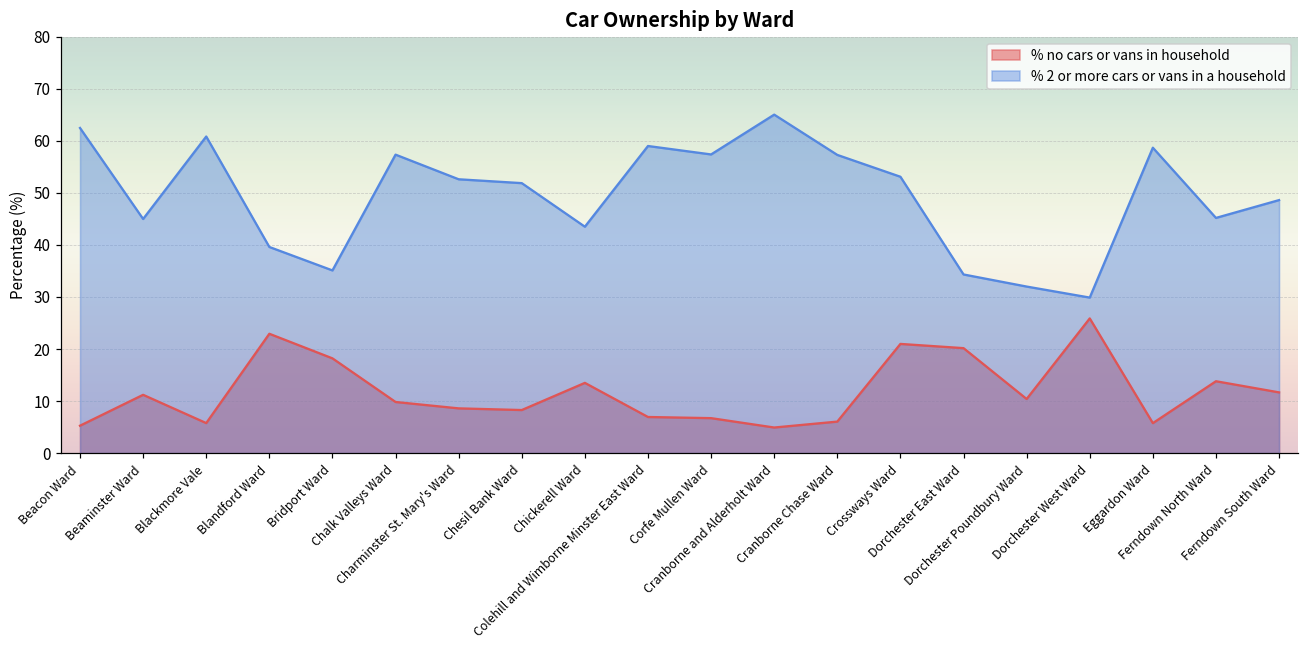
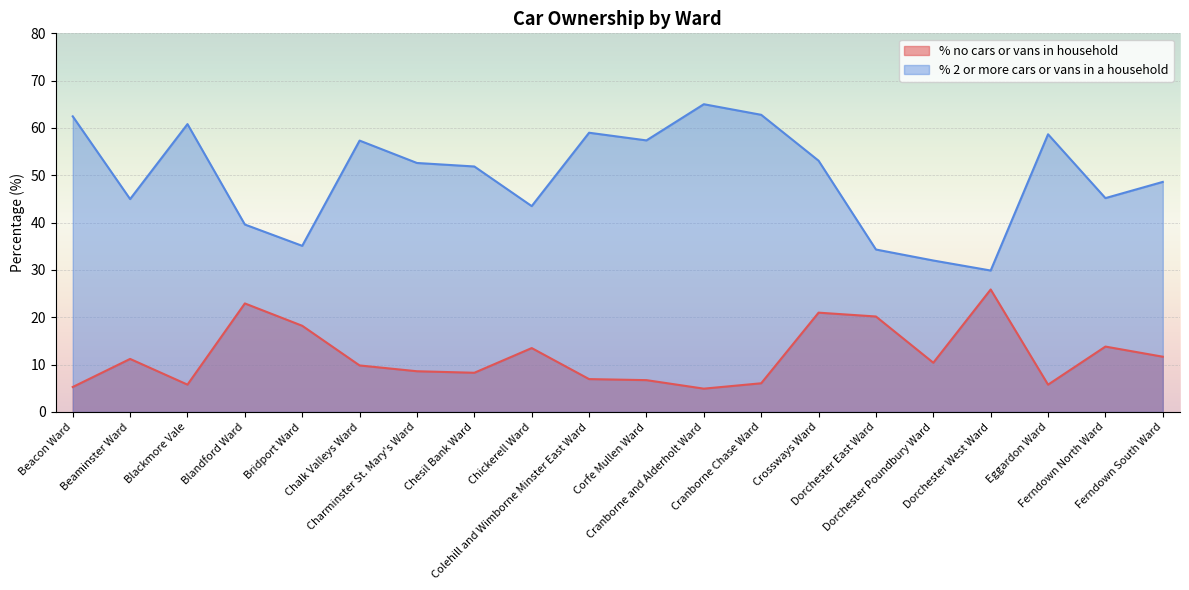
% 2 or more cars or vans in a household, Cranborne Chase Ward: 57 -> 63
